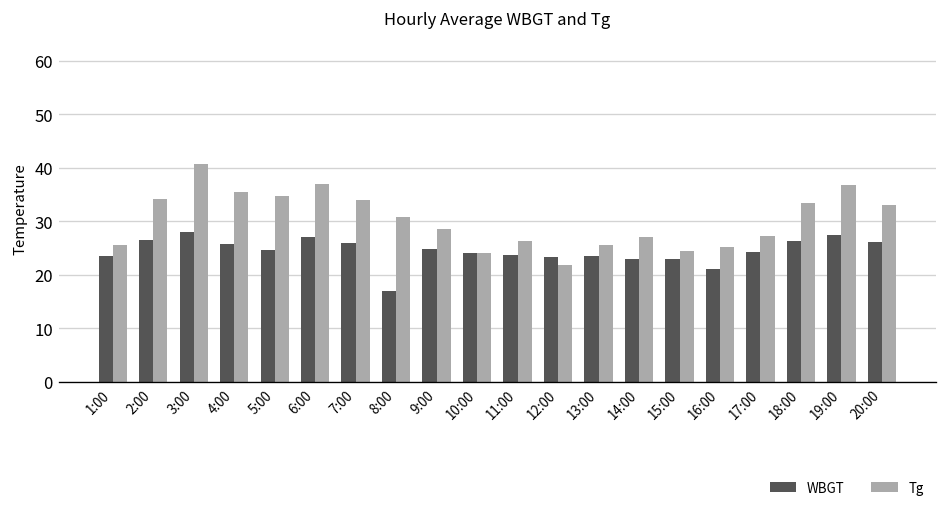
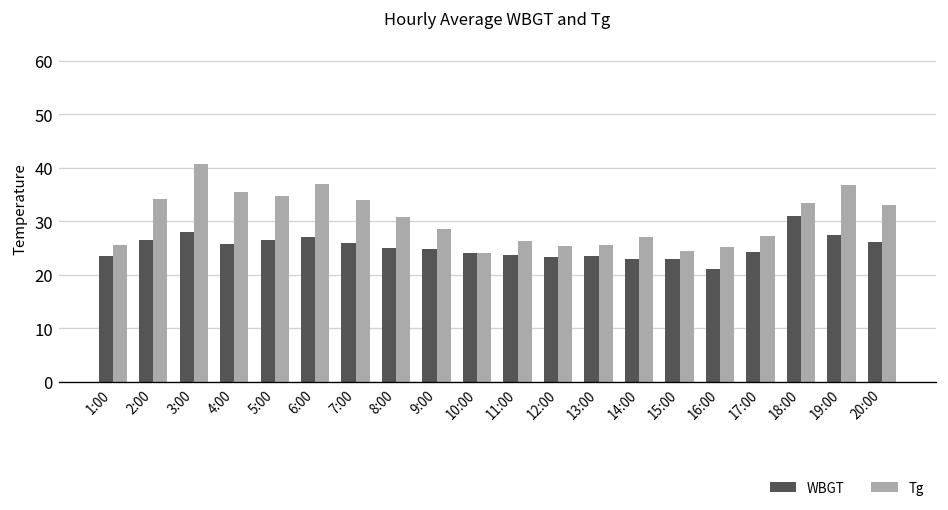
WBGT, 5:00: 25 -> 27
WBGT, 8:00: 17 -> 25
Tg, 12:00: 22 -> 25
WBGT, 18:00: 26 -> 31
